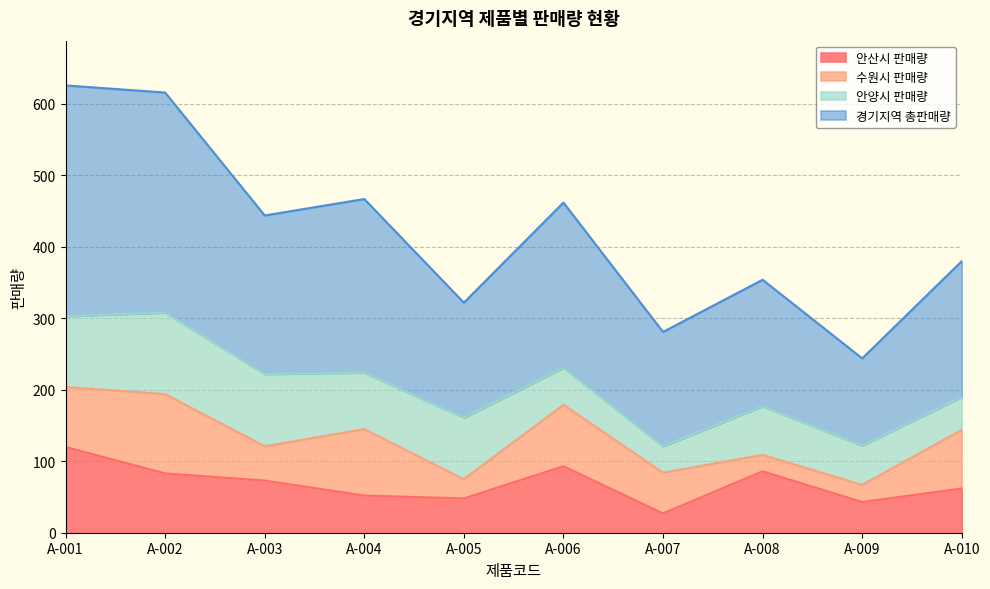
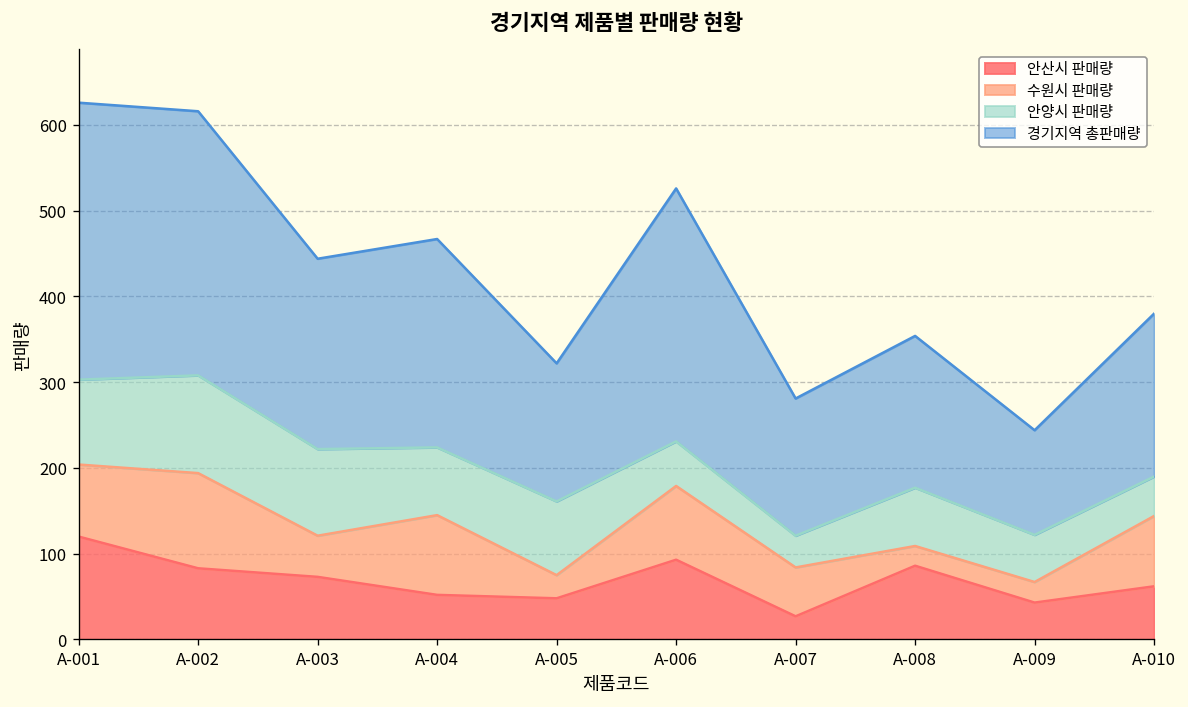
경기지역 총판매량, A-006: 230 -> 300
